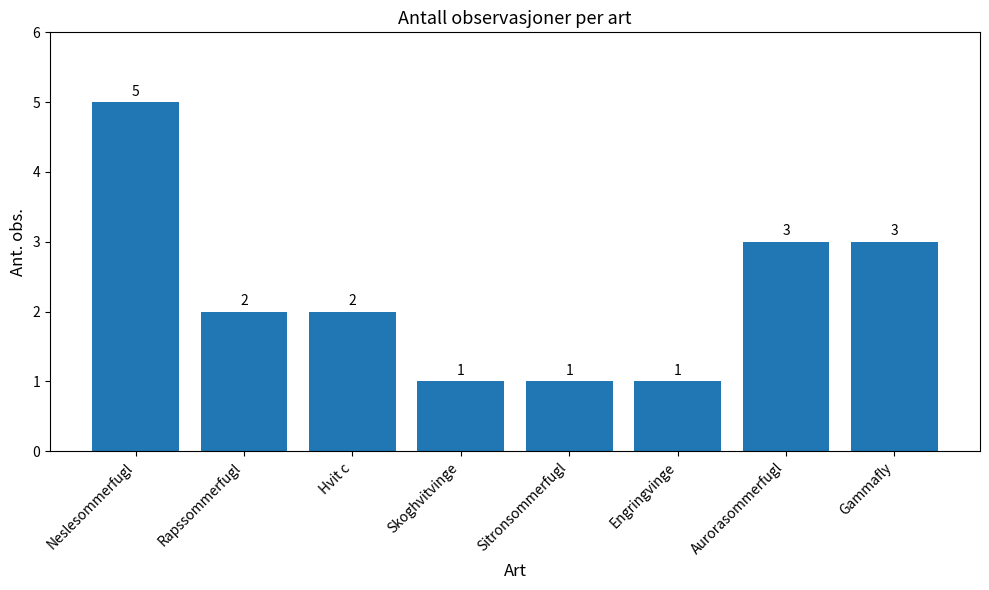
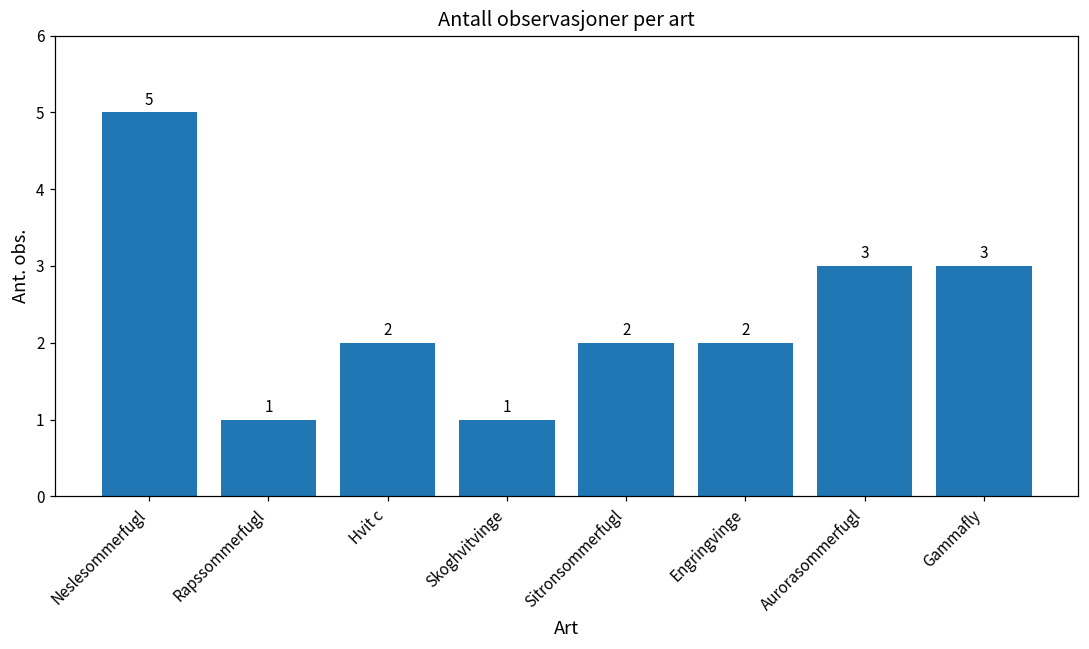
Rapssommerfugl: 2 -> 1
Sitronsommerfugl: 1 -> 2
Engringvinge: 1 -> 2
